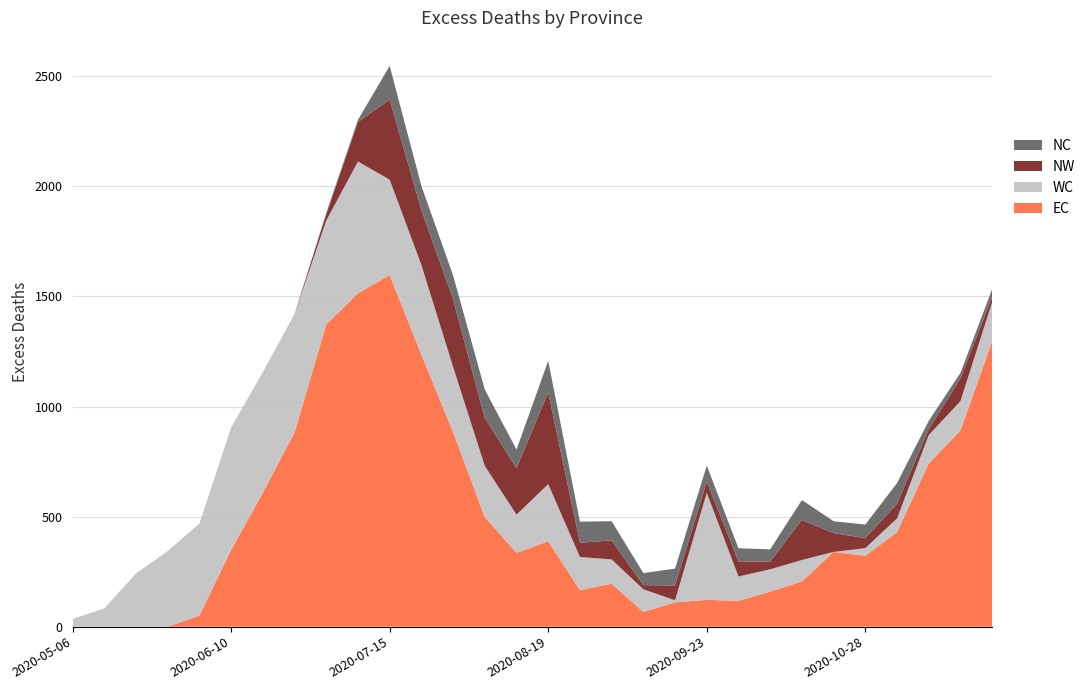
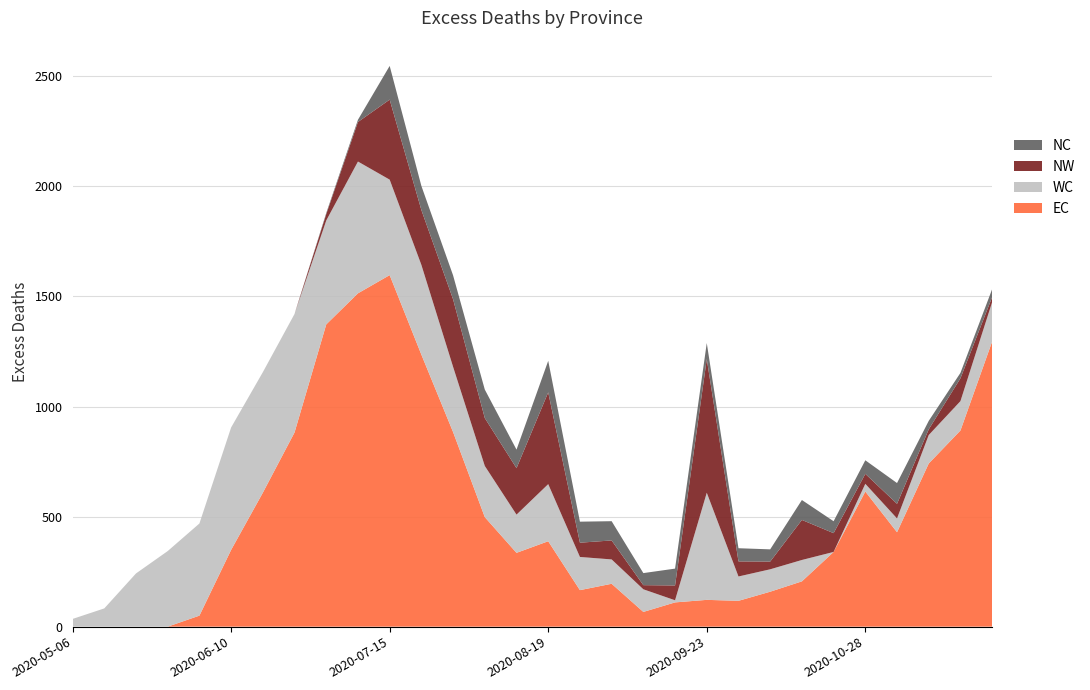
NW, 2020-09-23: 50 -> 610
EC, 2020-10-28: 320 -> 610
